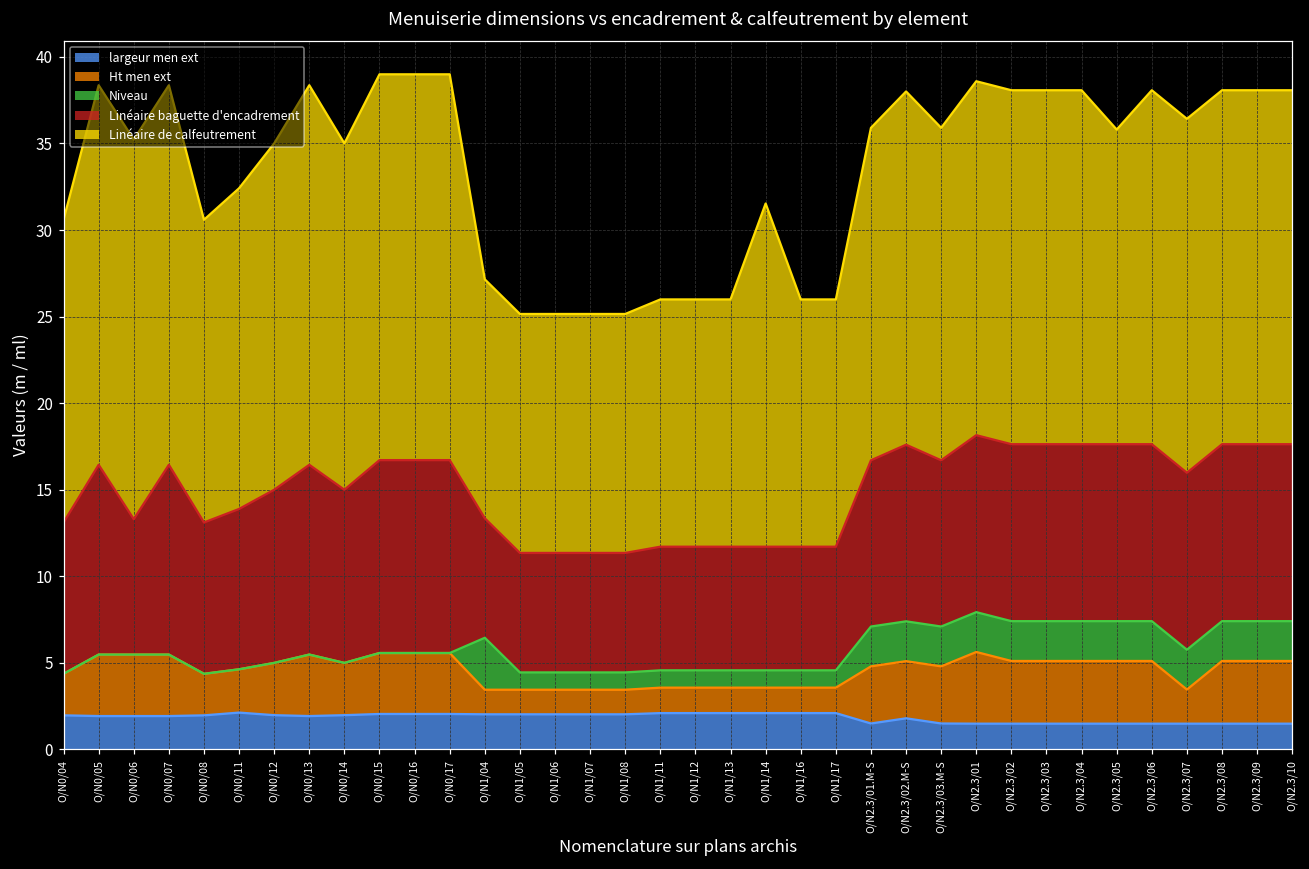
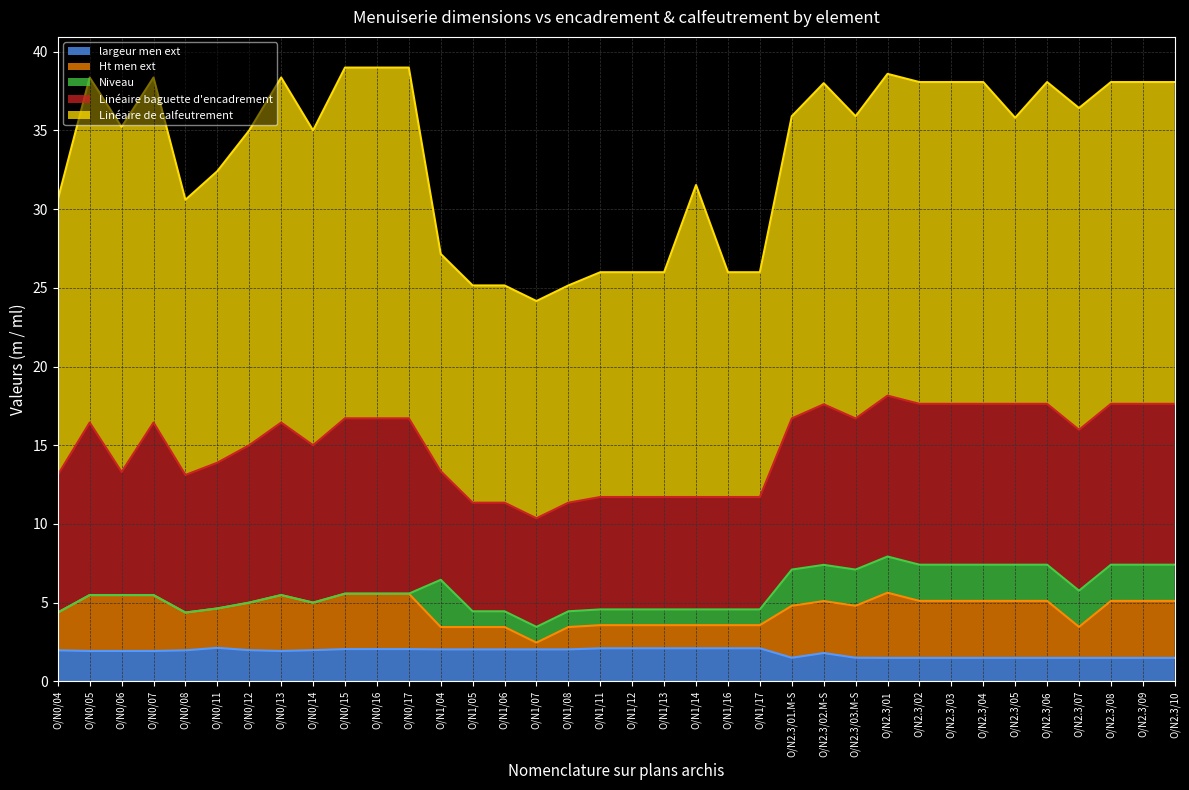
Ht men ext, O/N1/07: 1.4 -> 0.4
